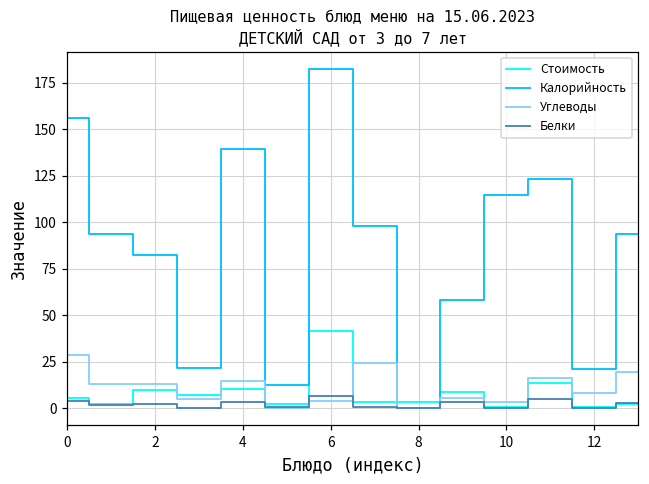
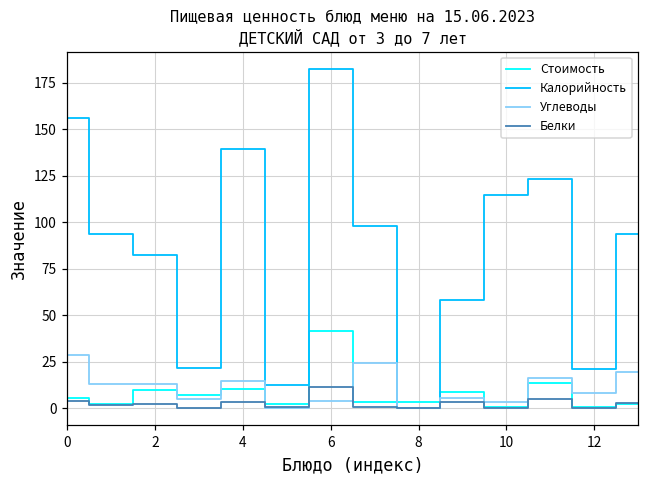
Белки, 6: 7 -> 11
